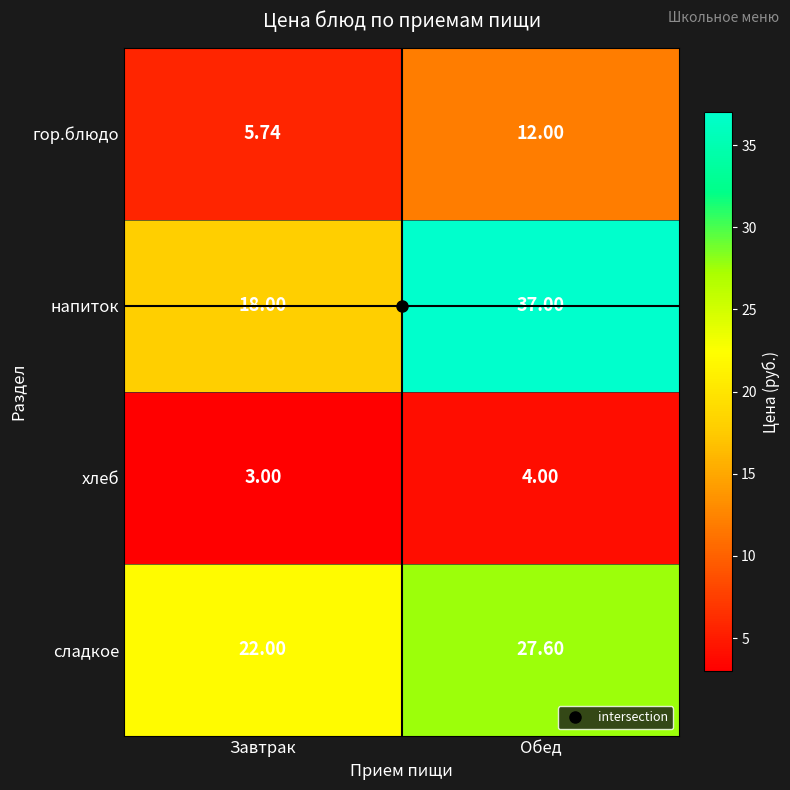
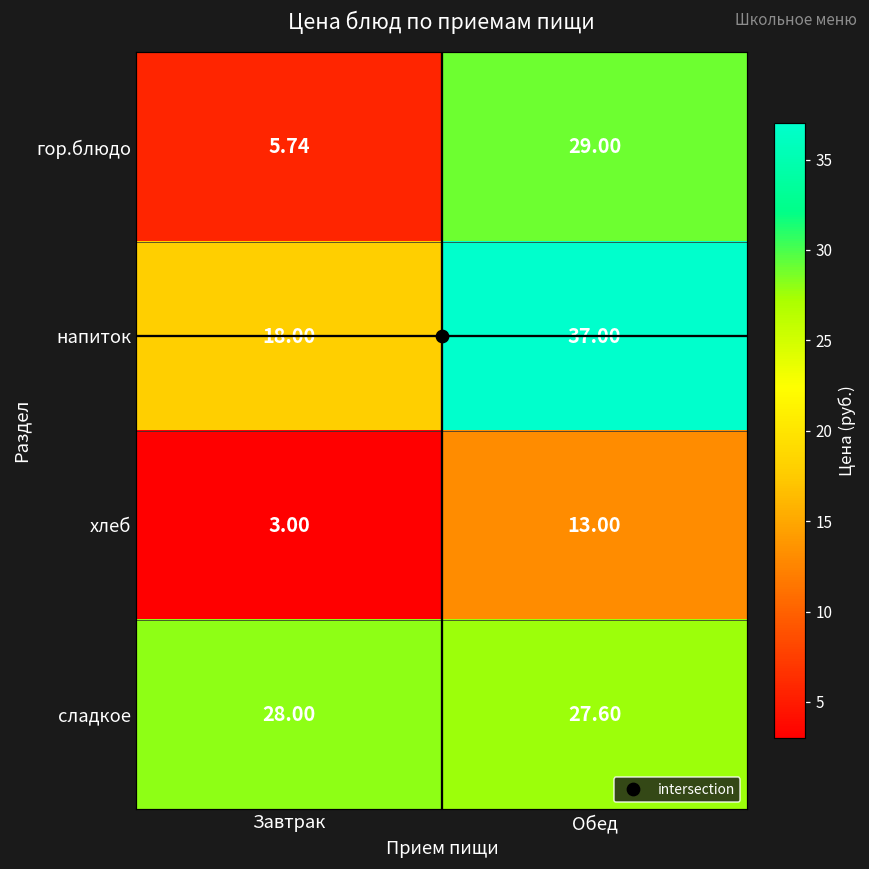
гор.блюдо, Обед: 12.00 -> 29.00
хлеб, Обед: 4.00 -> 13.00
сладкое, Завтрак: 22.00 -> 28.00
